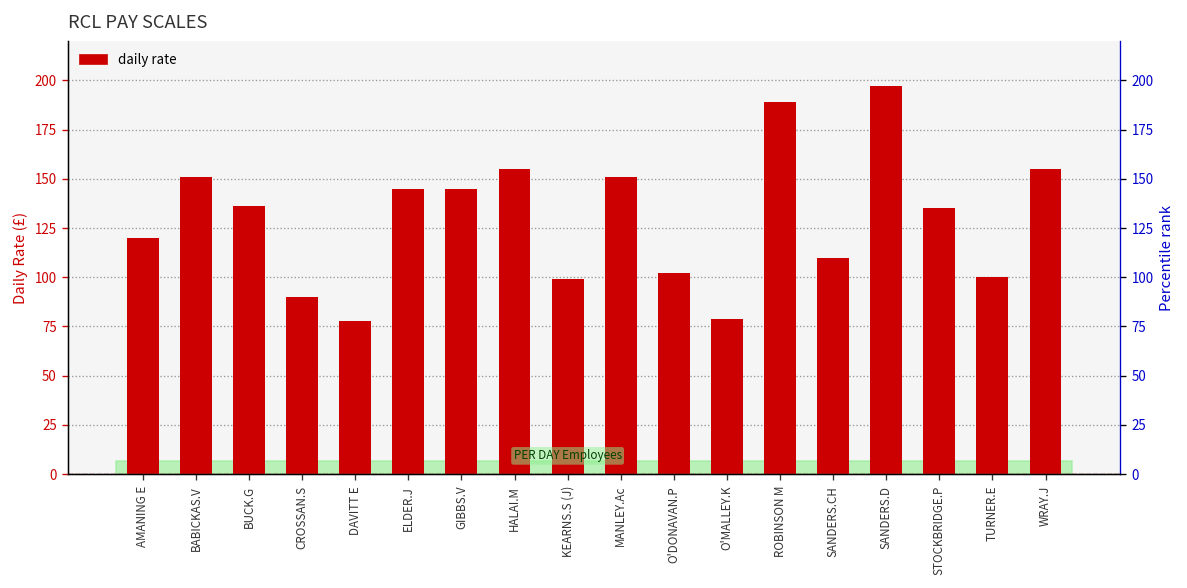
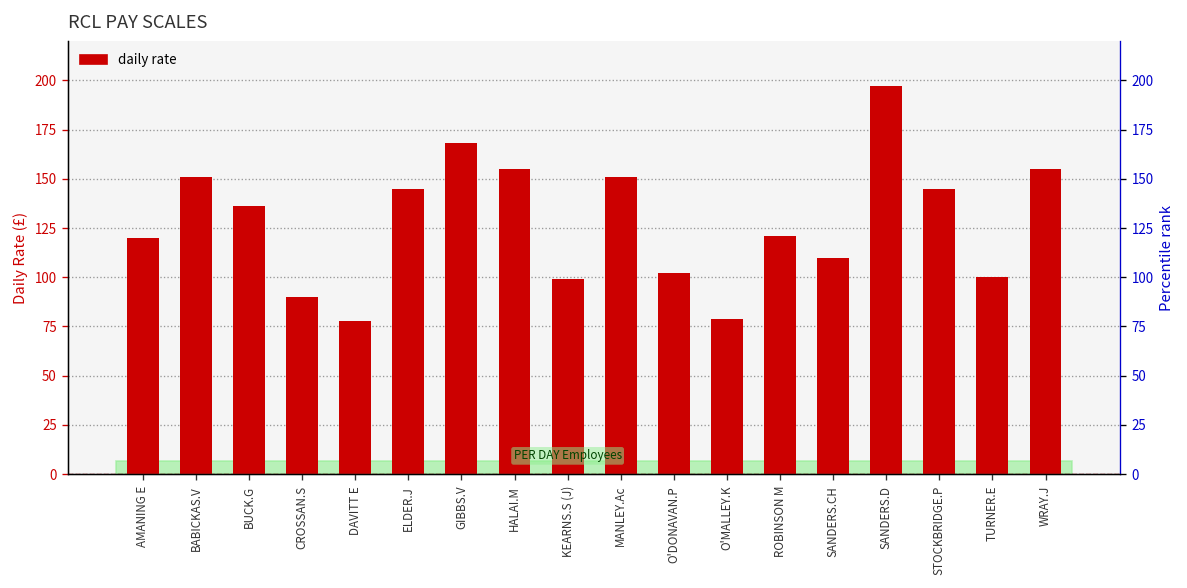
GIBBS.V: 145 -> 168
ROBINSON M: 189 -> 121
STOCKBRIDGE.P: 135 -> 145
